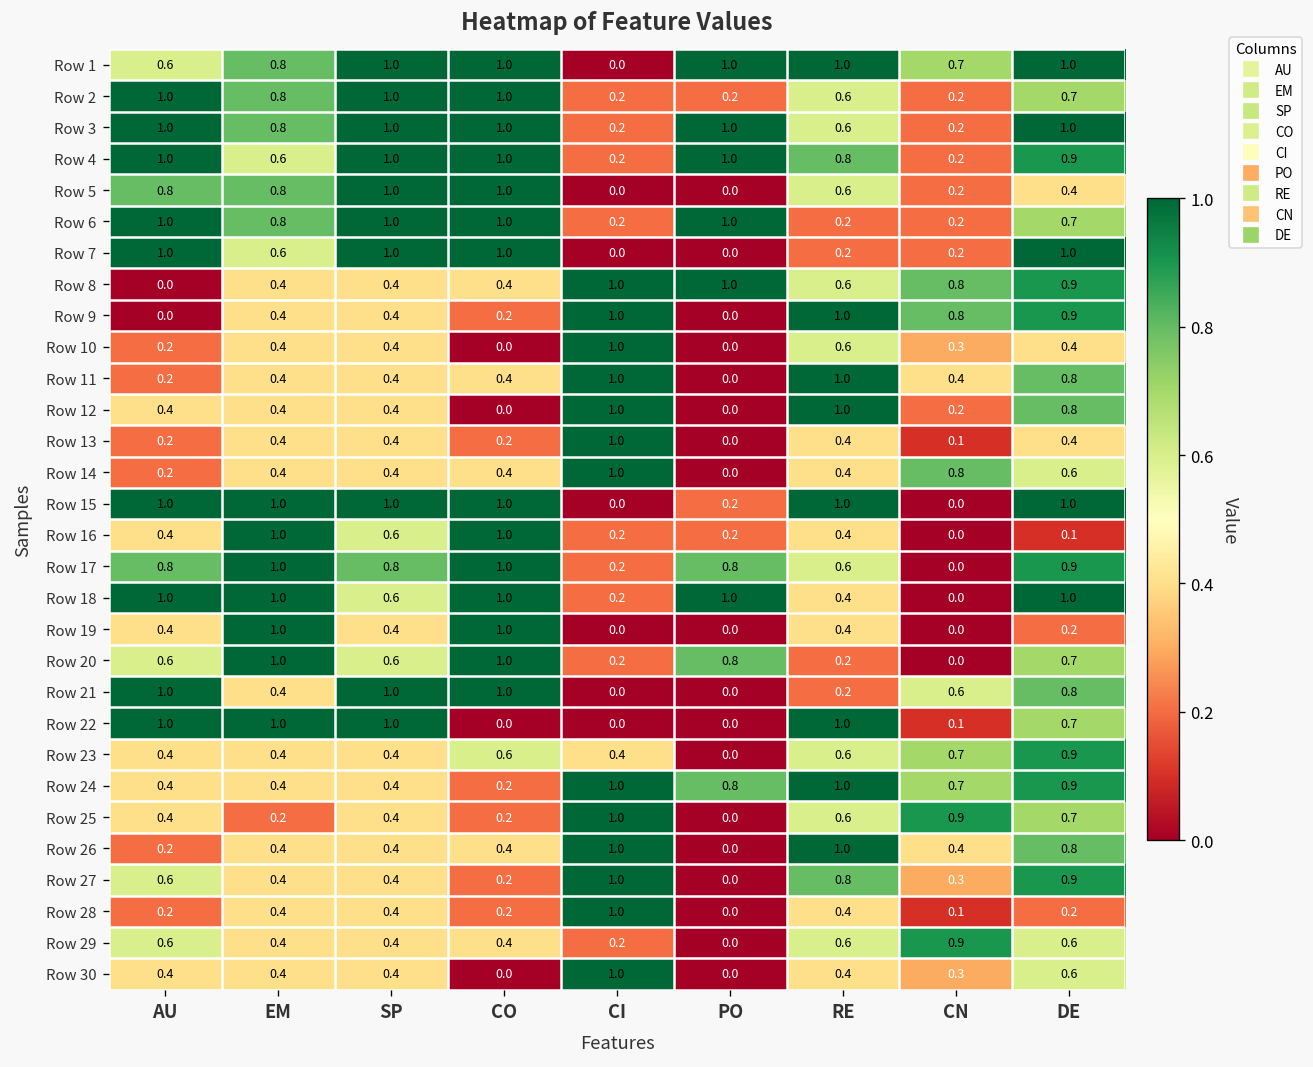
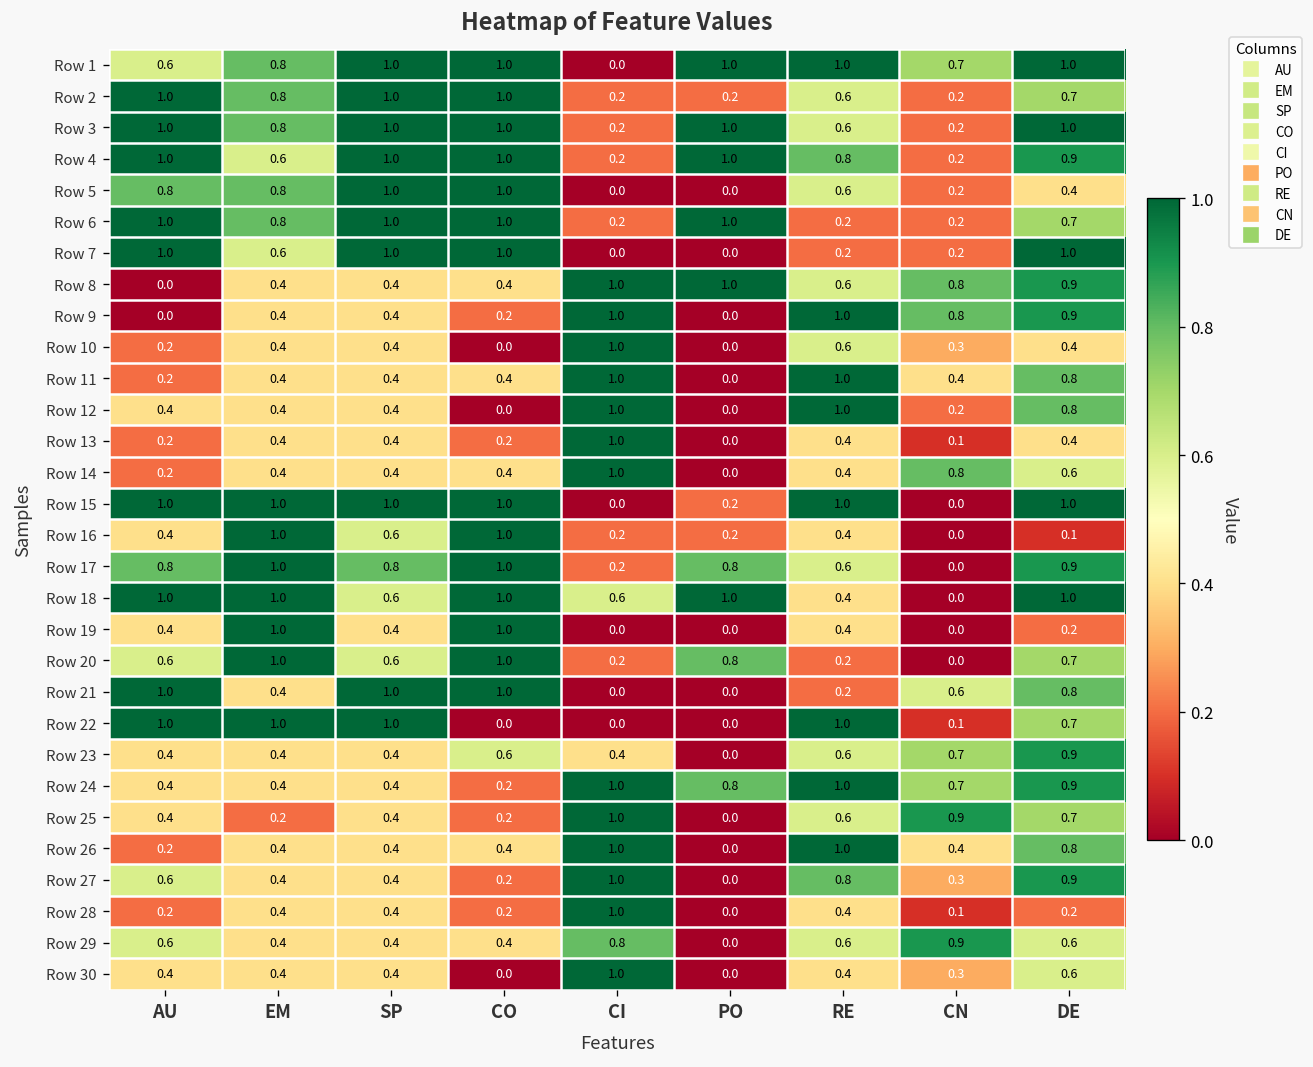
Row 18, CI: 0.2 -> 0.6
Row 29, CI: 0.2 -> 0.8
